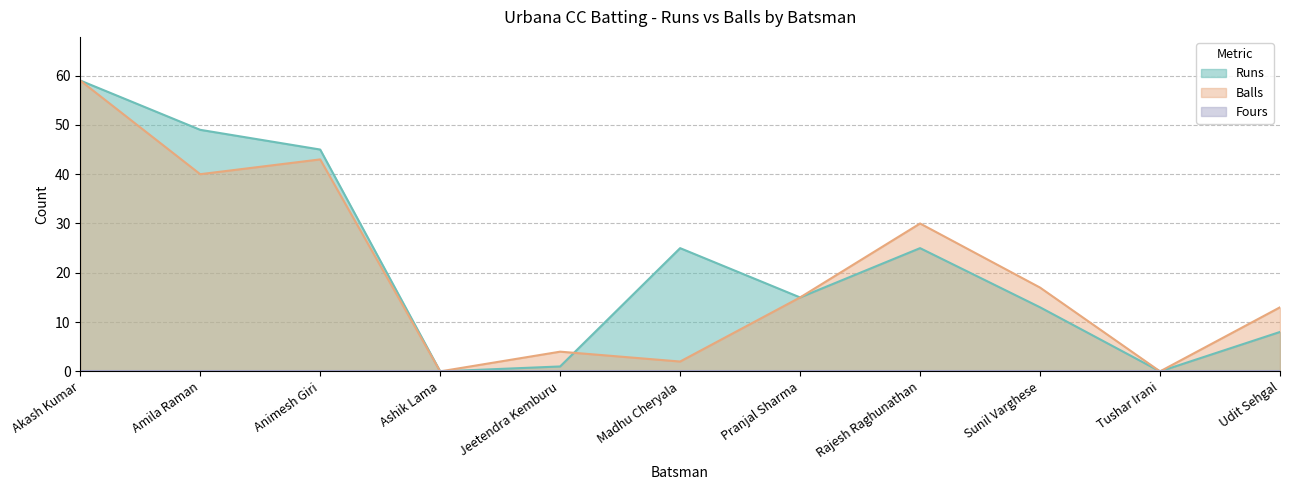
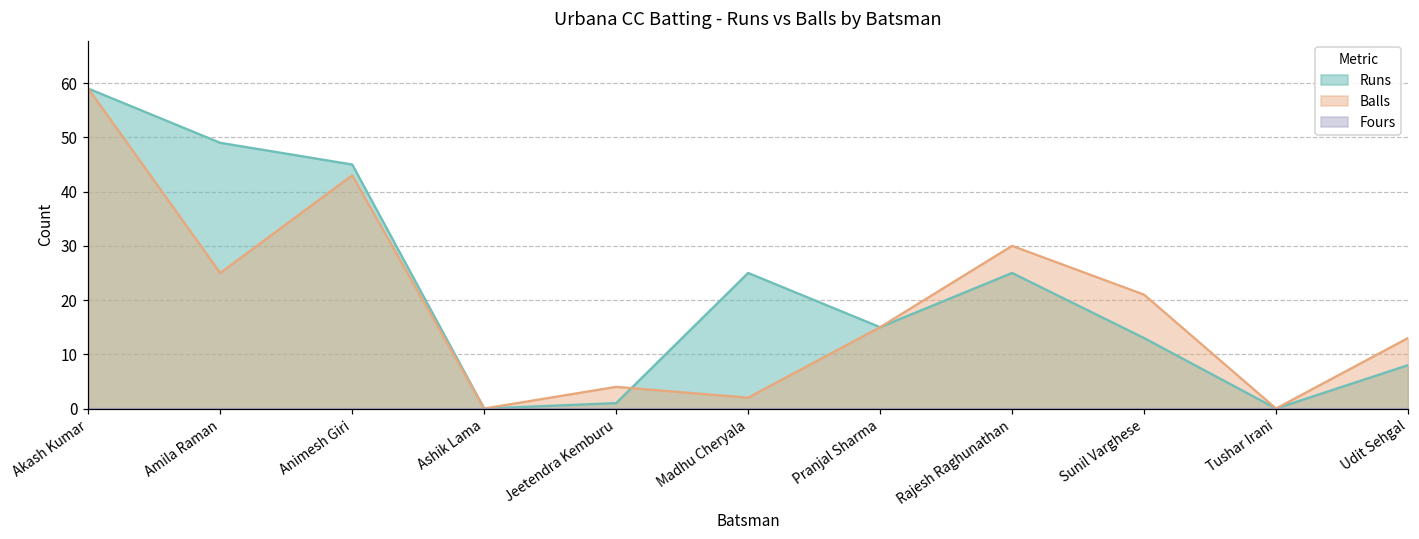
Balls, Amila Raman: 40 -> 25
Balls, Sunil Varghese: 17 -> 21
